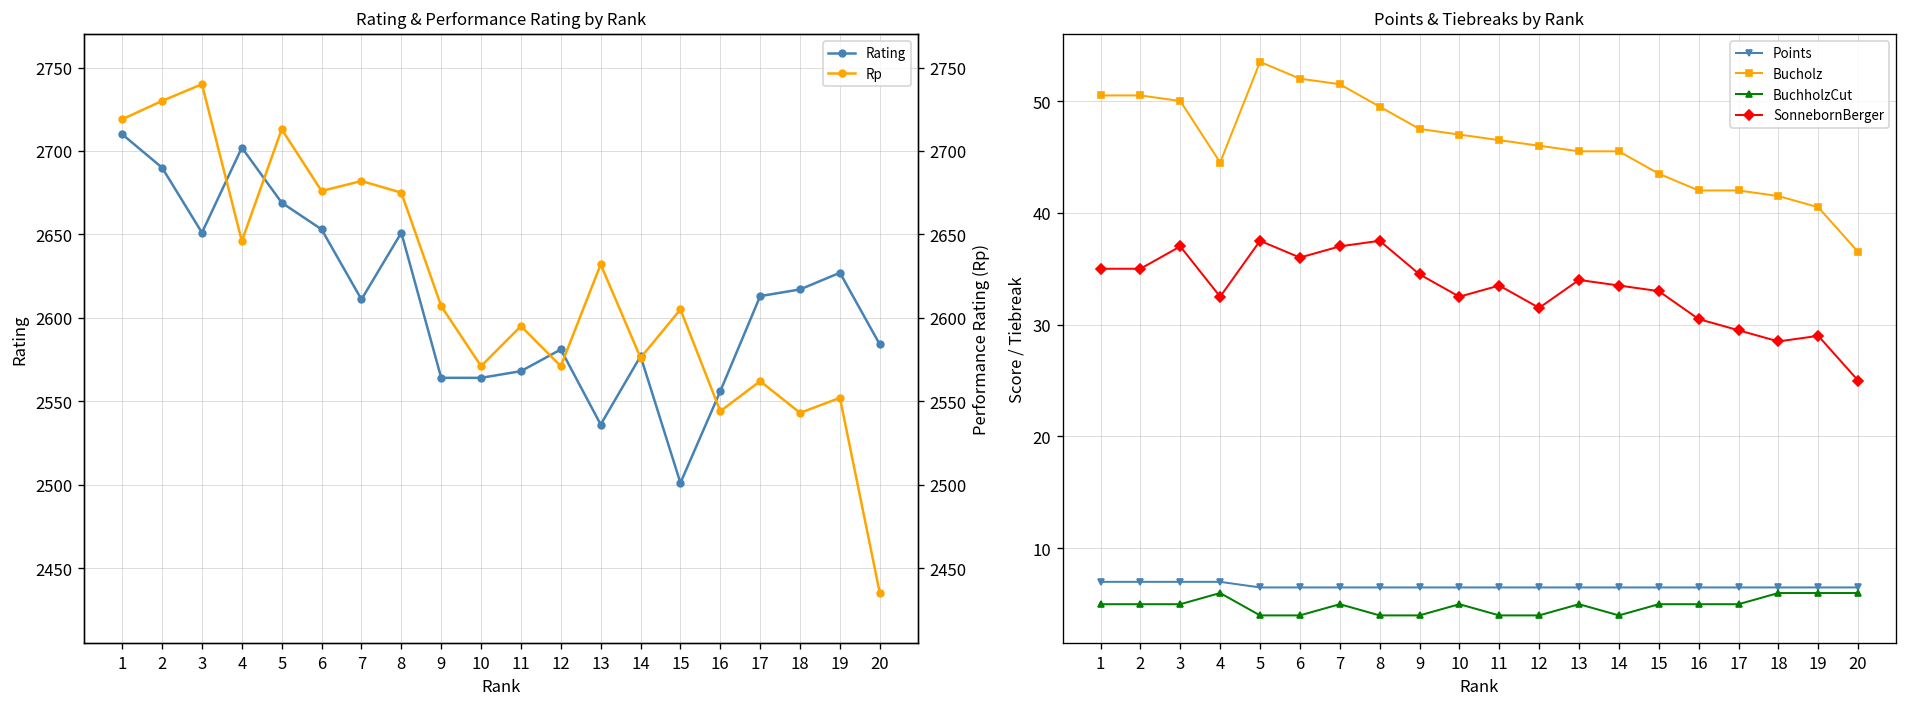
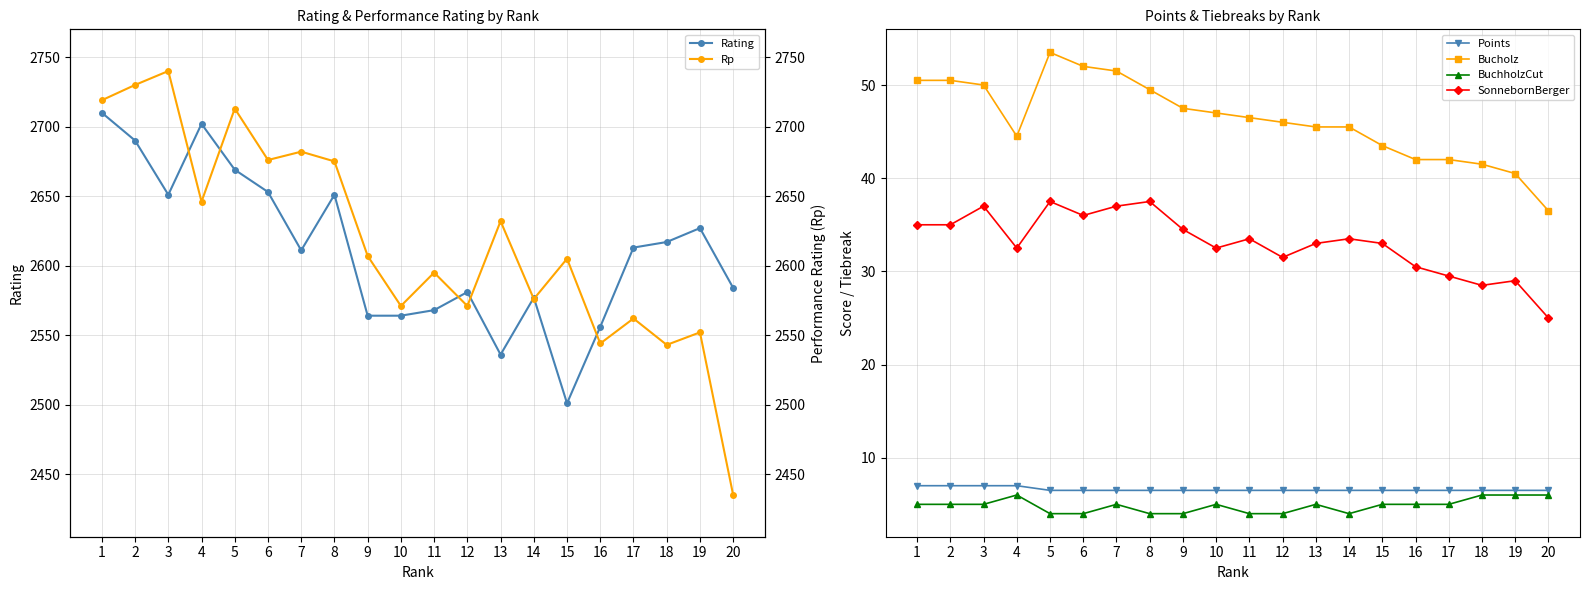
Points & Tiebreaks by Rank, SonnebornBerger, 13: 34 -> 33
